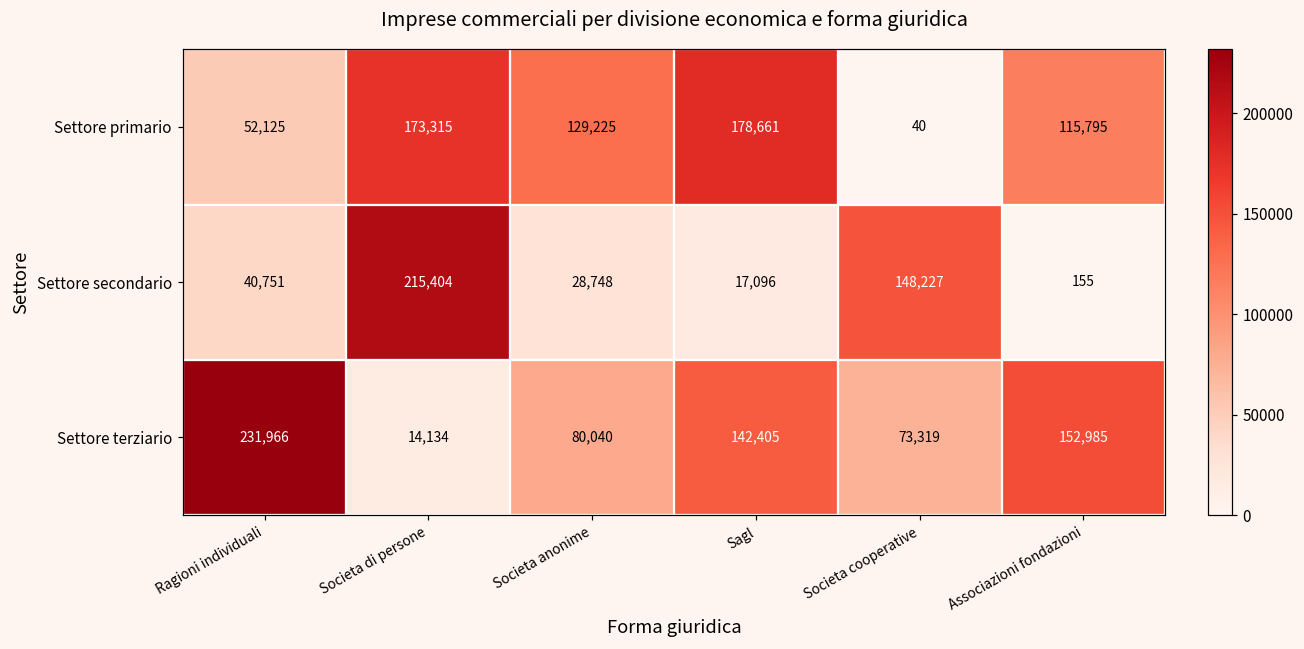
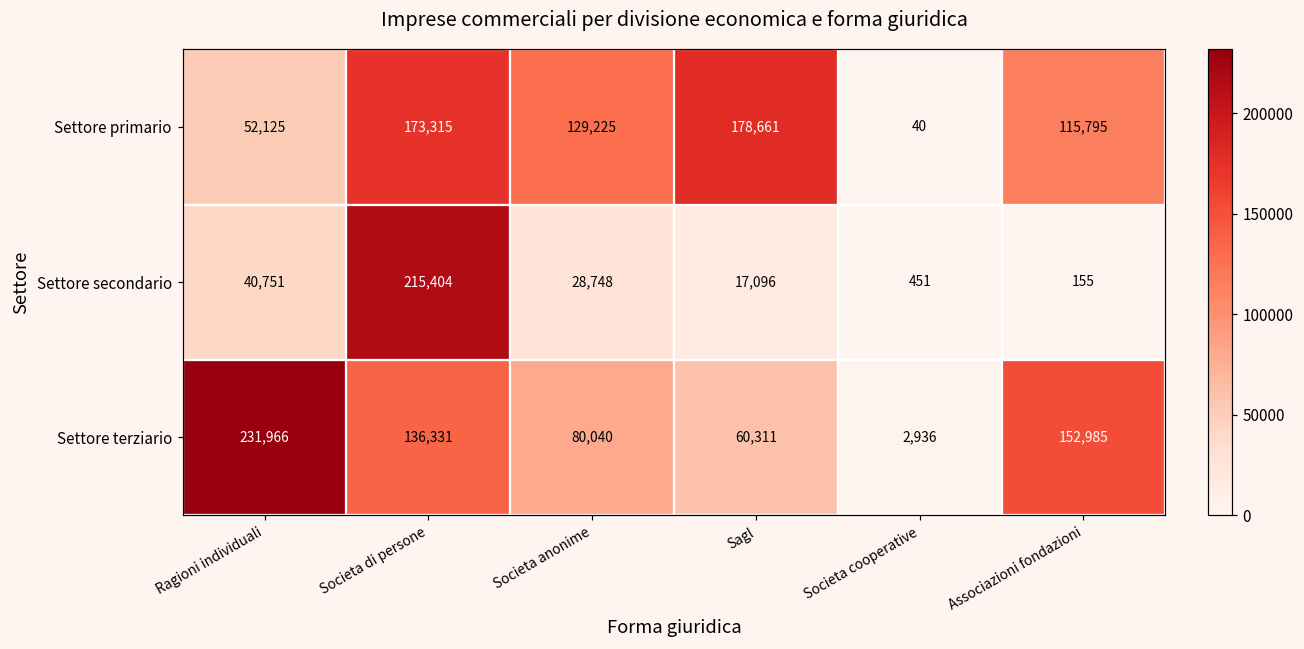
Settore secondario, Societa cooperative: 148,227 -> 451
Settore terziario, Societa di persone: 14,134 -> 136,331
Settore terziario, Sagl: 142,405 -> 60,311
Settore terziario, Societa cooperative: 73,319 -> 2,936
